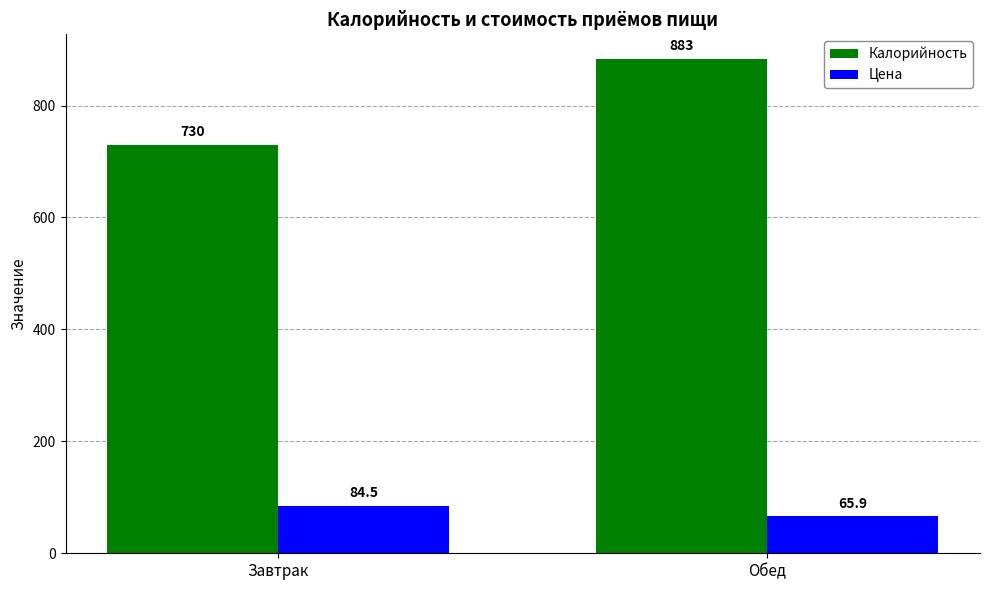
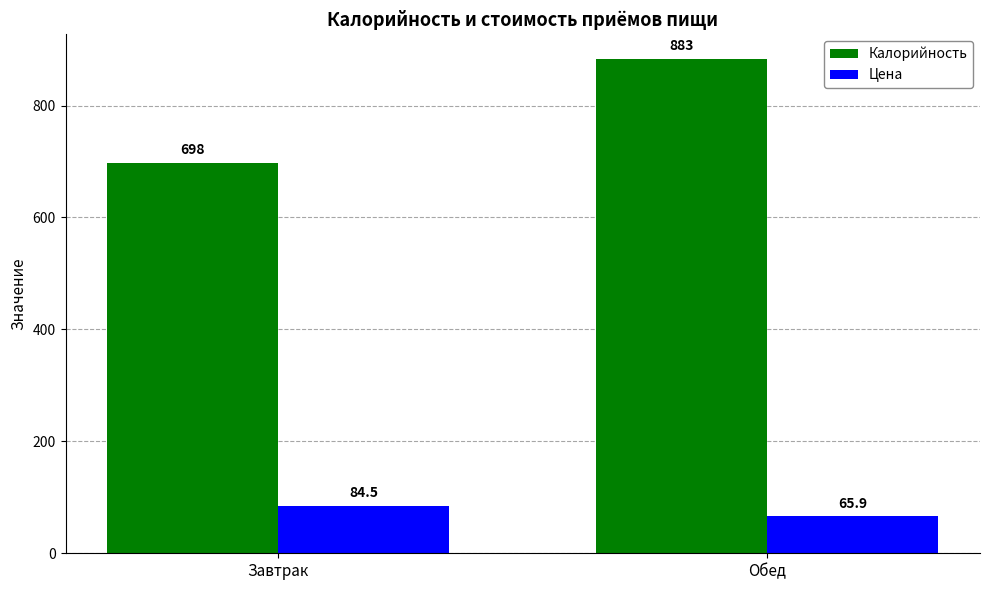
Калорийность, Завтрак: 730 -> 698
